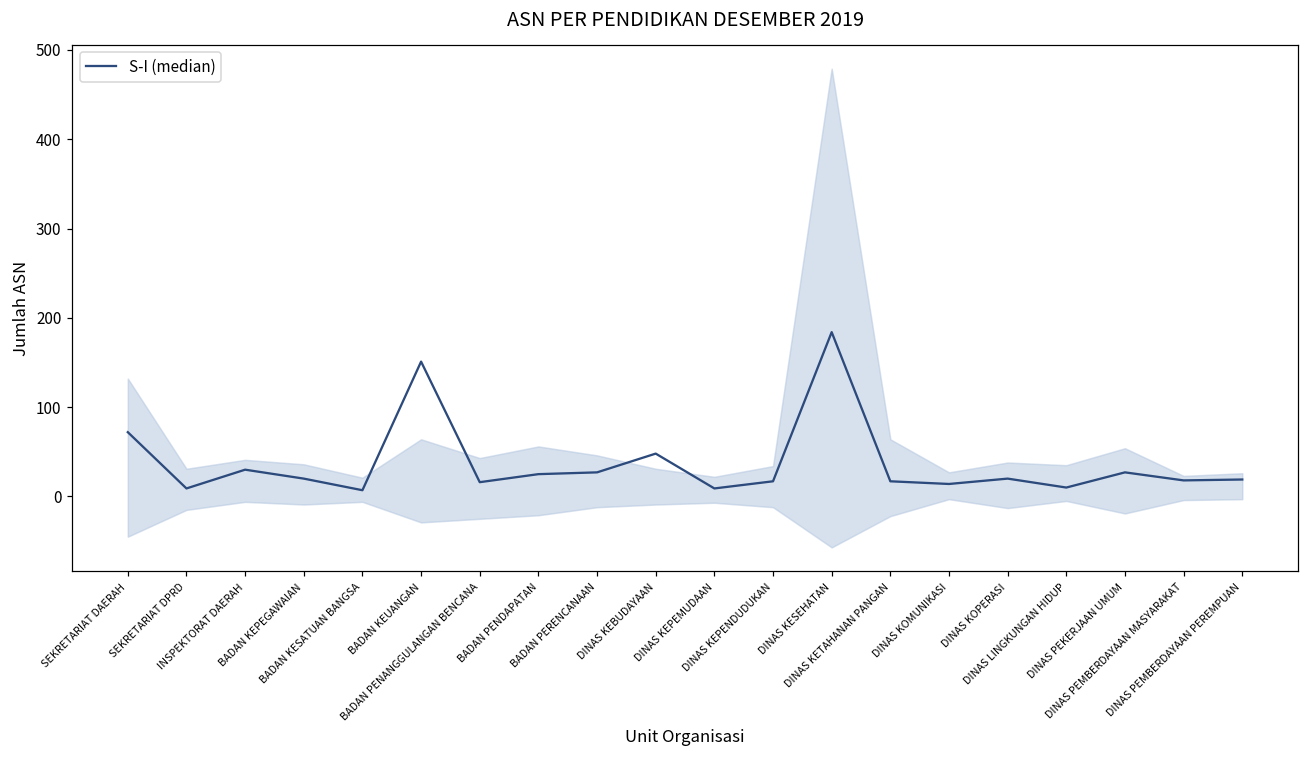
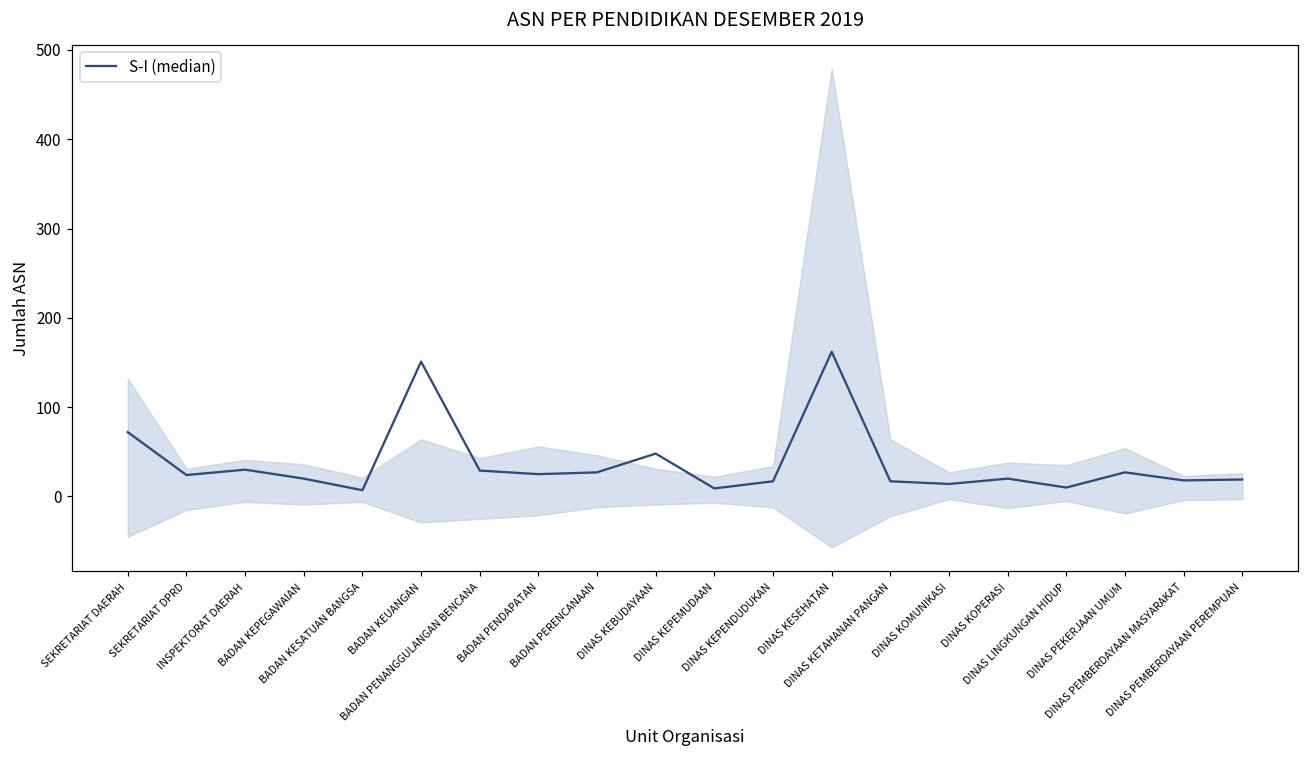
S-I (median), SEKRETARIAT DPRD: 10 -> 20
S-I (median), BADAN PENANGGULANGAN BENCANA: 20 -> 30
S-I (median), DINAS KESEHATAN: 180 -> 160
